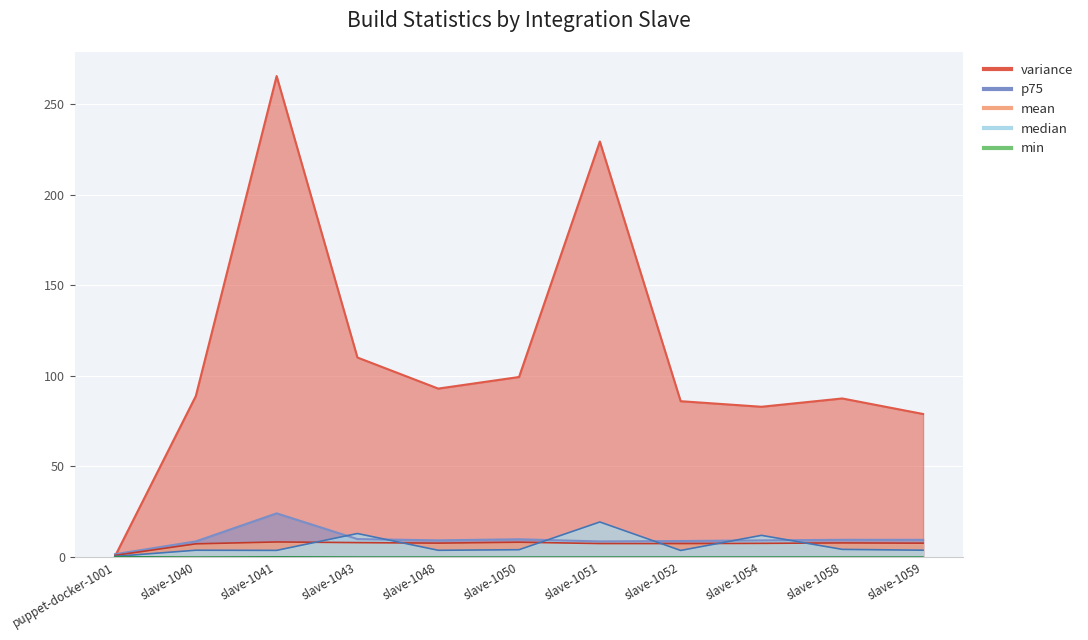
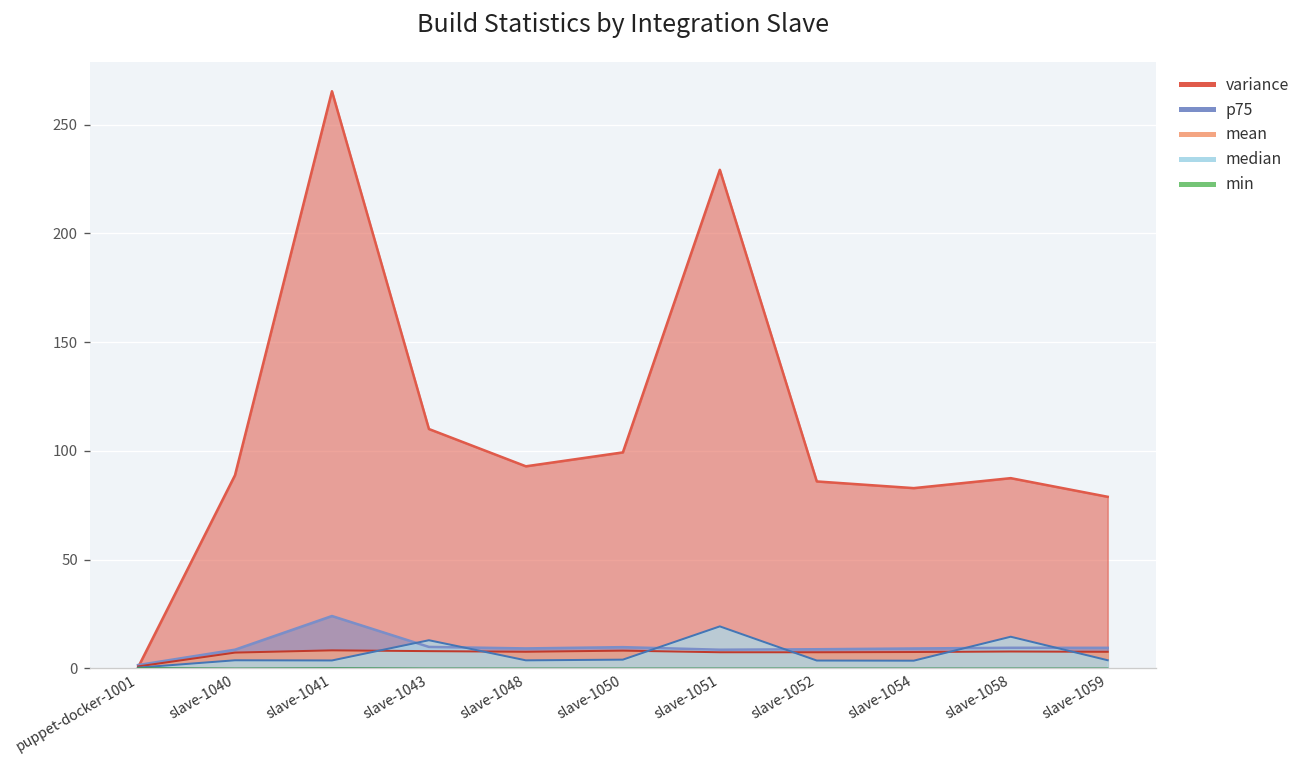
median, slave-1054: 12 -> 4
median, slave-1058: 4 -> 15
